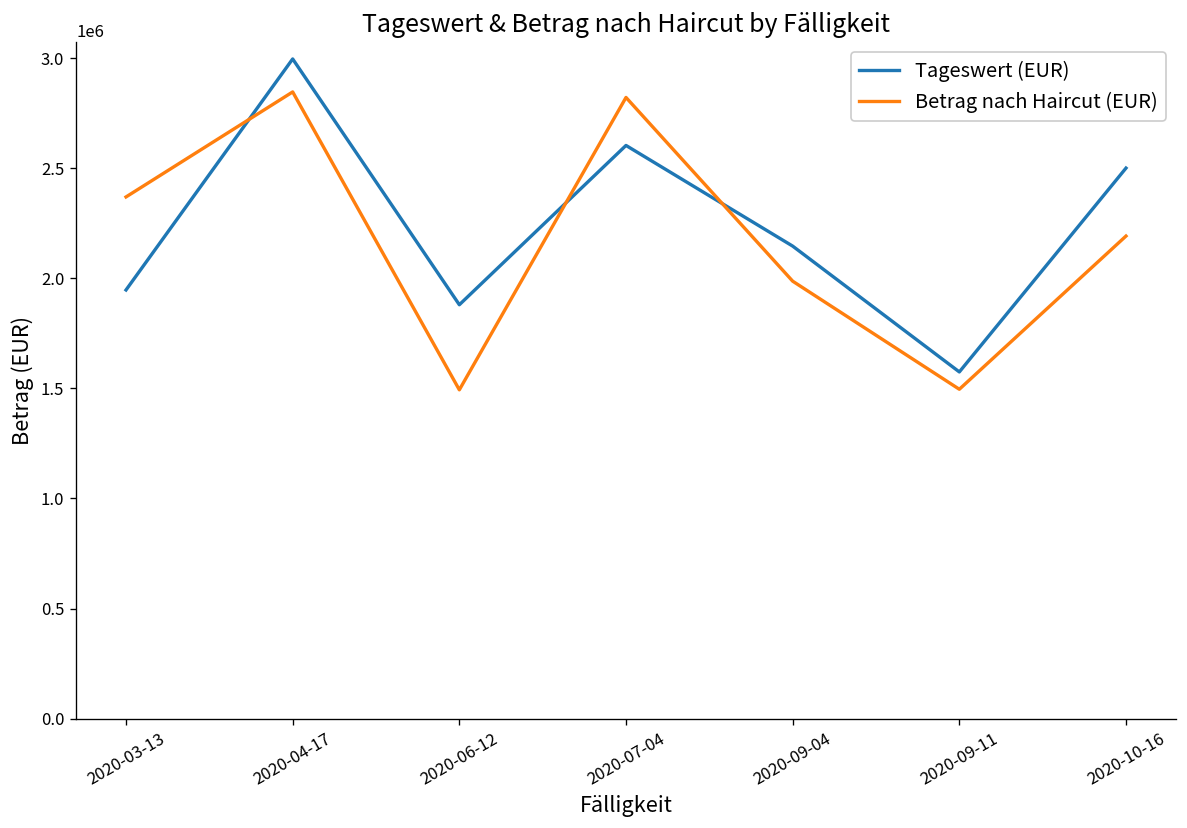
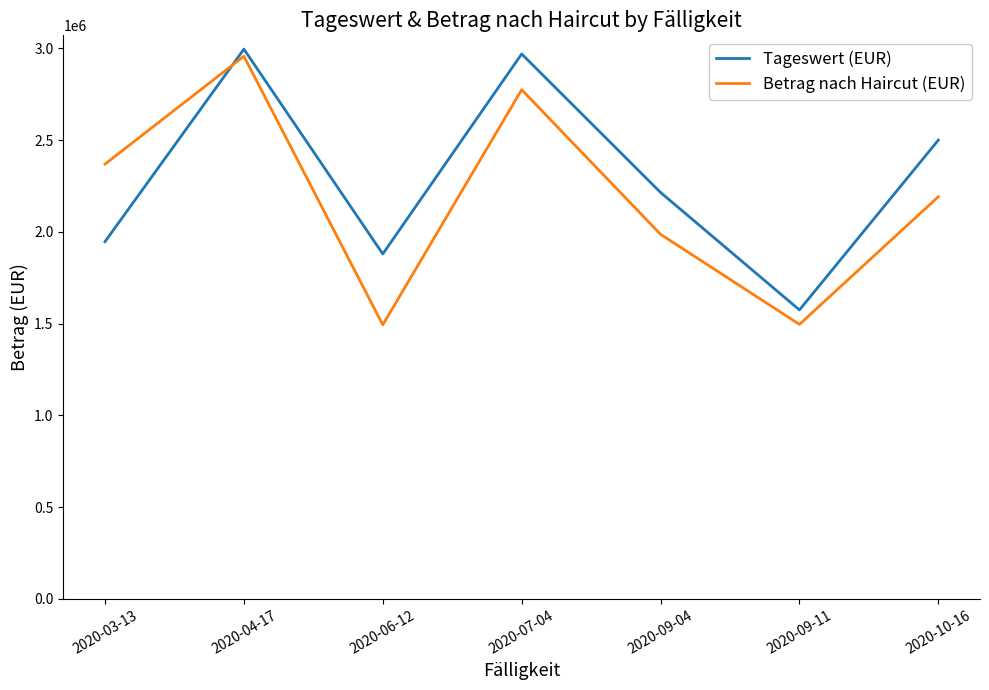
Betrag nach Haircut (EUR), 2020-04-17: 2850000 -> 2960000
Tageswert (EUR), 2020-07-04: 2600000 -> 2970000
Betrag nach Haircut (EUR), 2020-07-04: 2820000 -> 2770000
Tageswert (EUR), 2020-09-04: 2150000 -> 2210000
